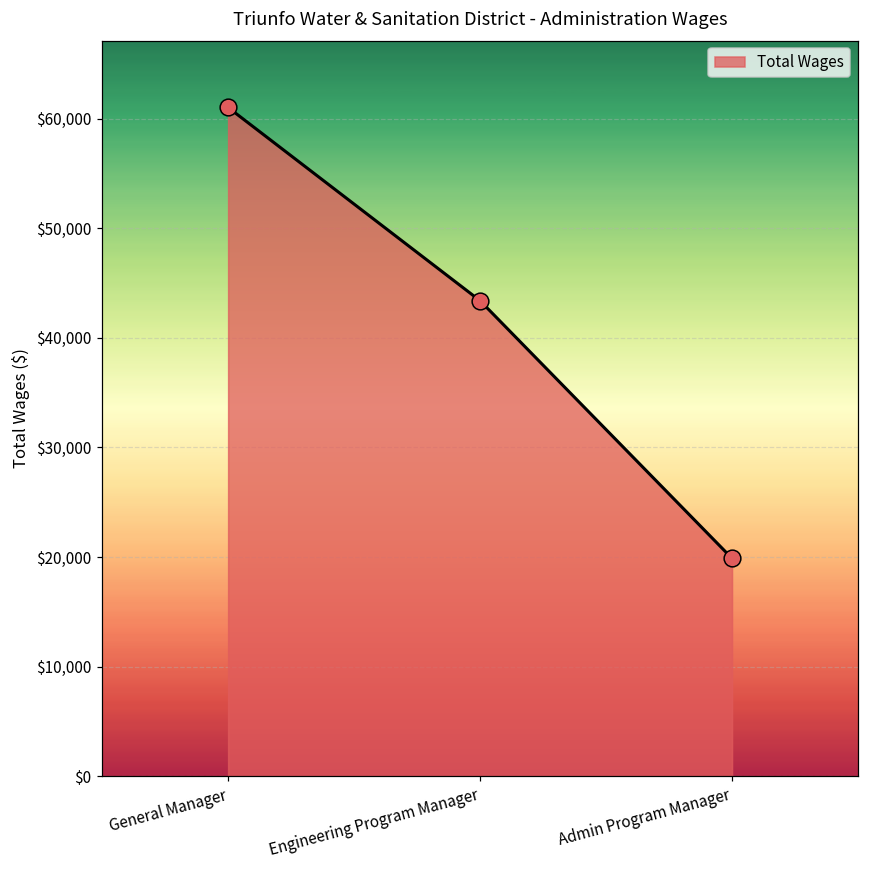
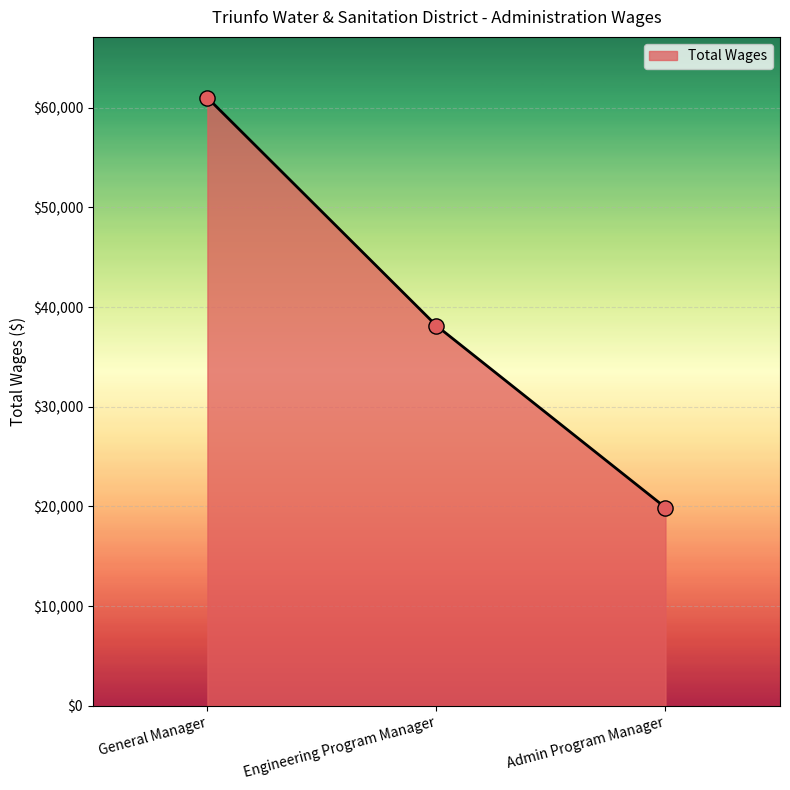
Engineering Program Manager: $43,000 -> $38,000
